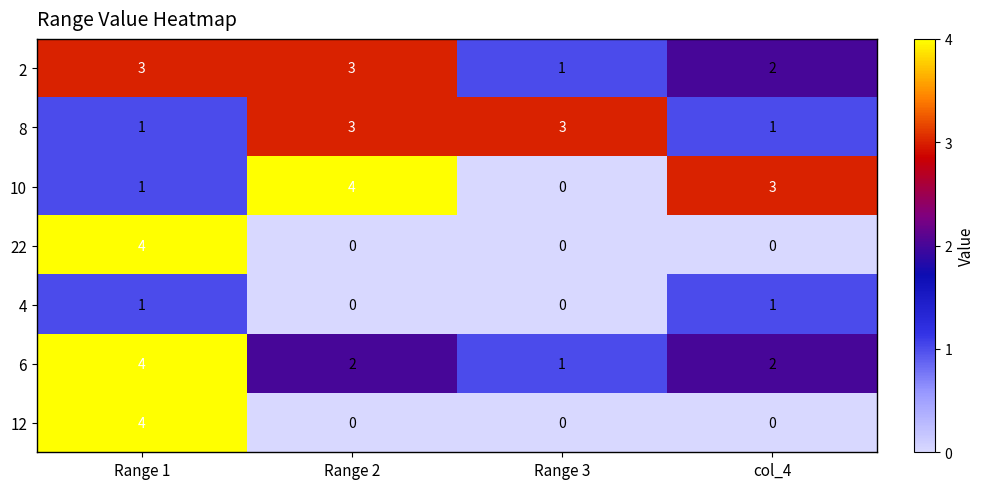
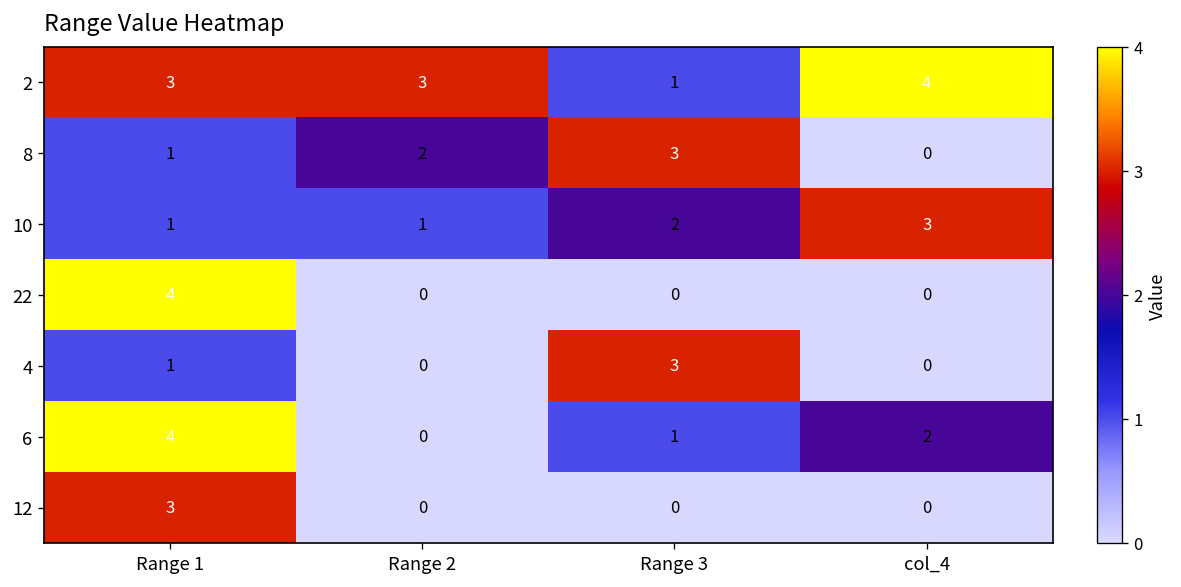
2, col_4: 2 -> 4
8, Range 2: 3 -> 2
8, col_4: 1 -> 0
10, Range 2: 4 -> 1
10, Range 3: 0 -> 2
4, Range 3: 0 -> 3
4, col_4: 1 -> 0
6, Range 2: 2 -> 0
12, Range 1: 4 -> 3
